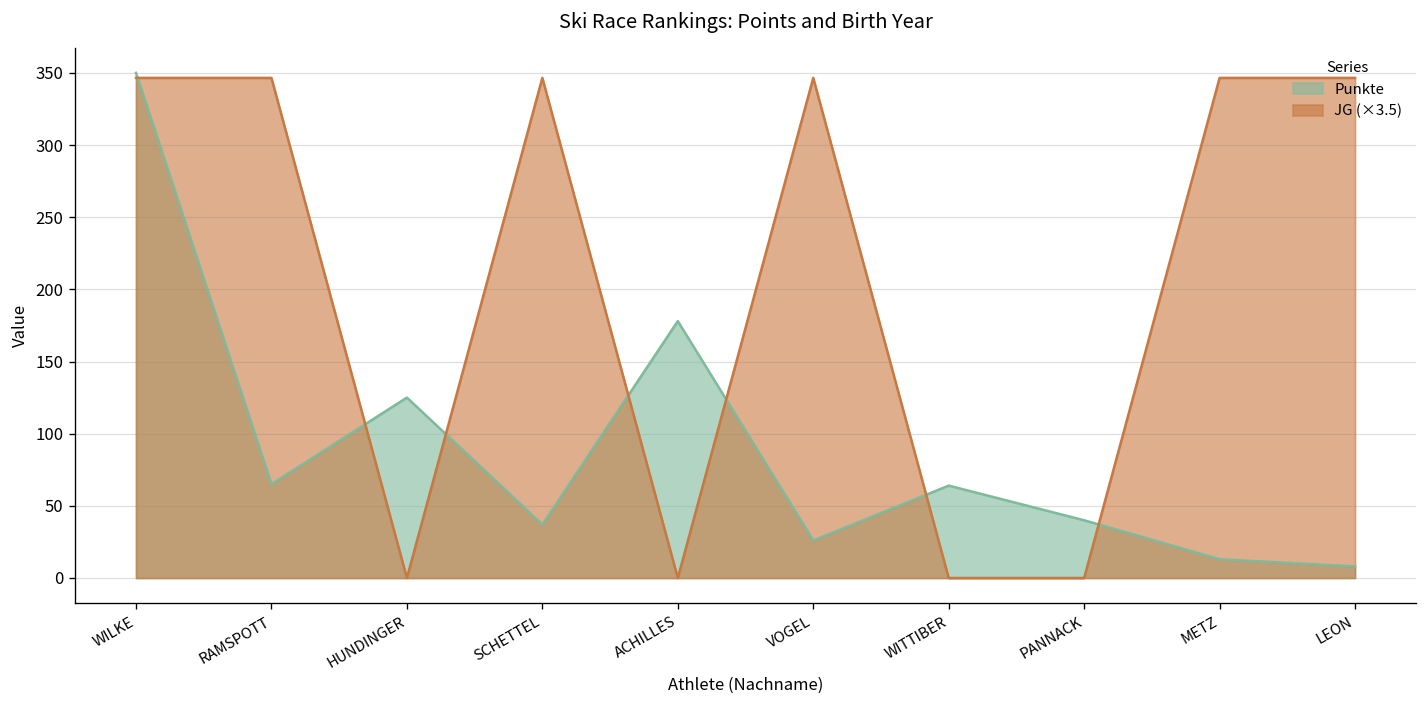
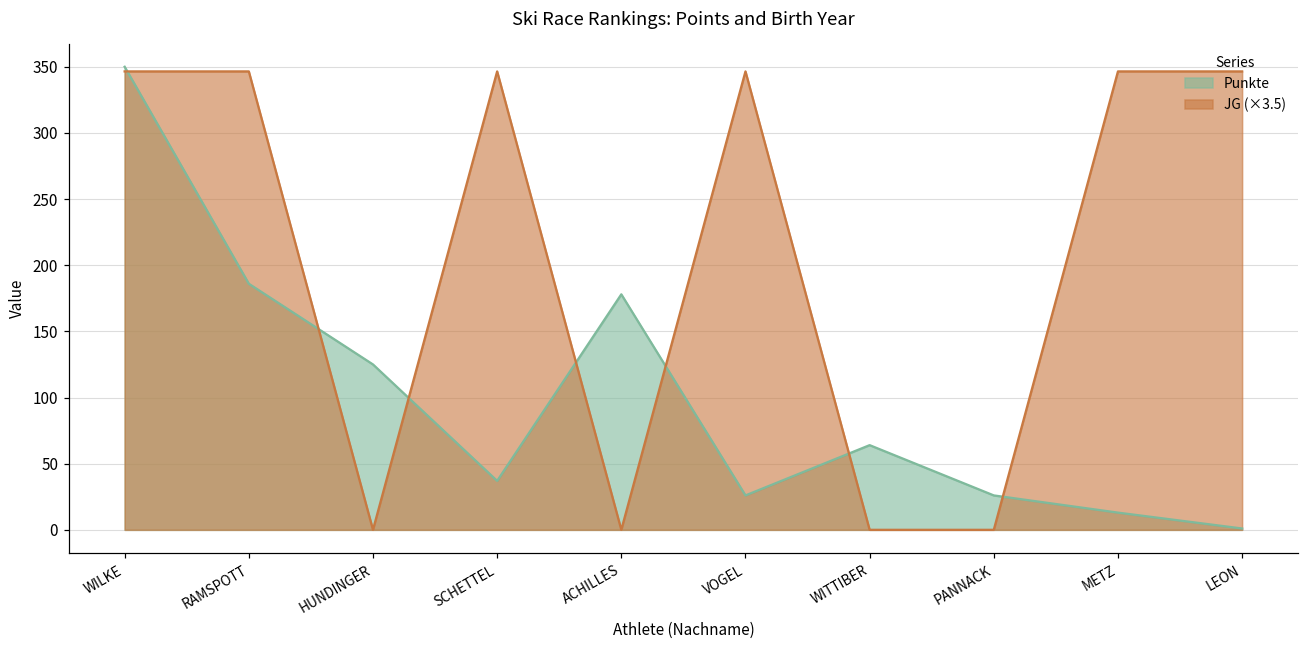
Punkte, RAMSPOTT: 65 -> 186
Punkte, PANNACK: 40 -> 26
Punkte, LEON: 8 -> 1
